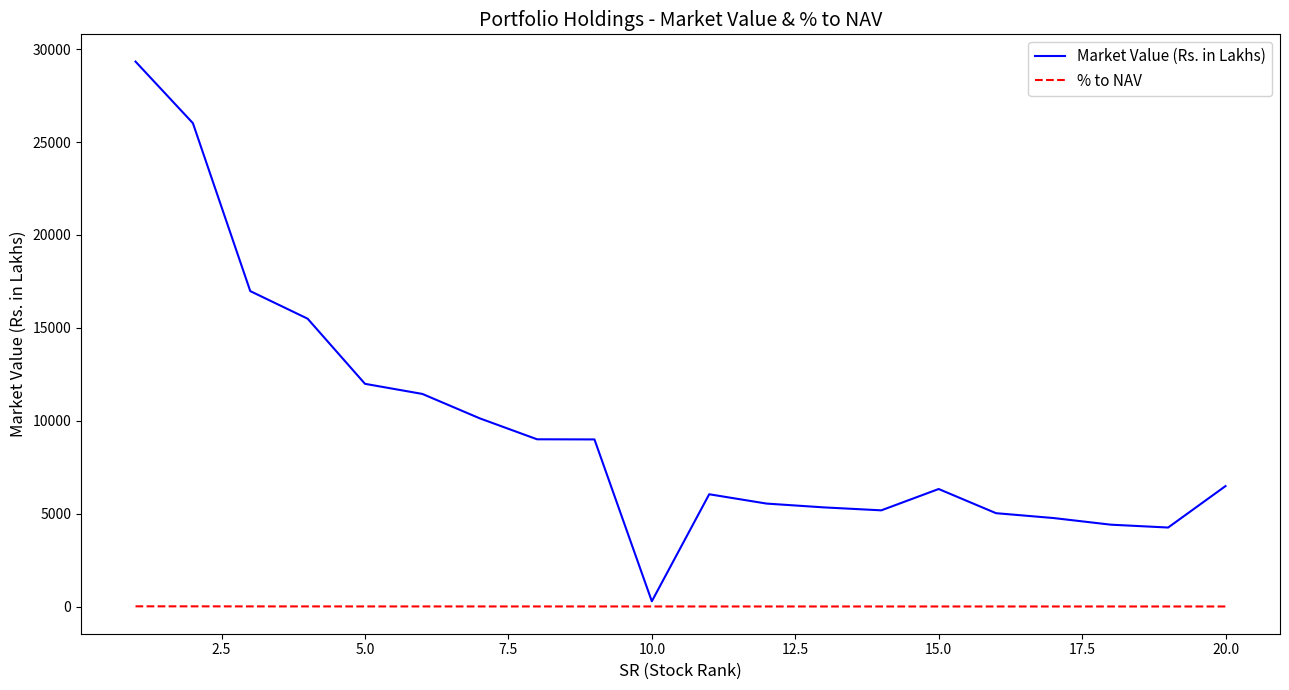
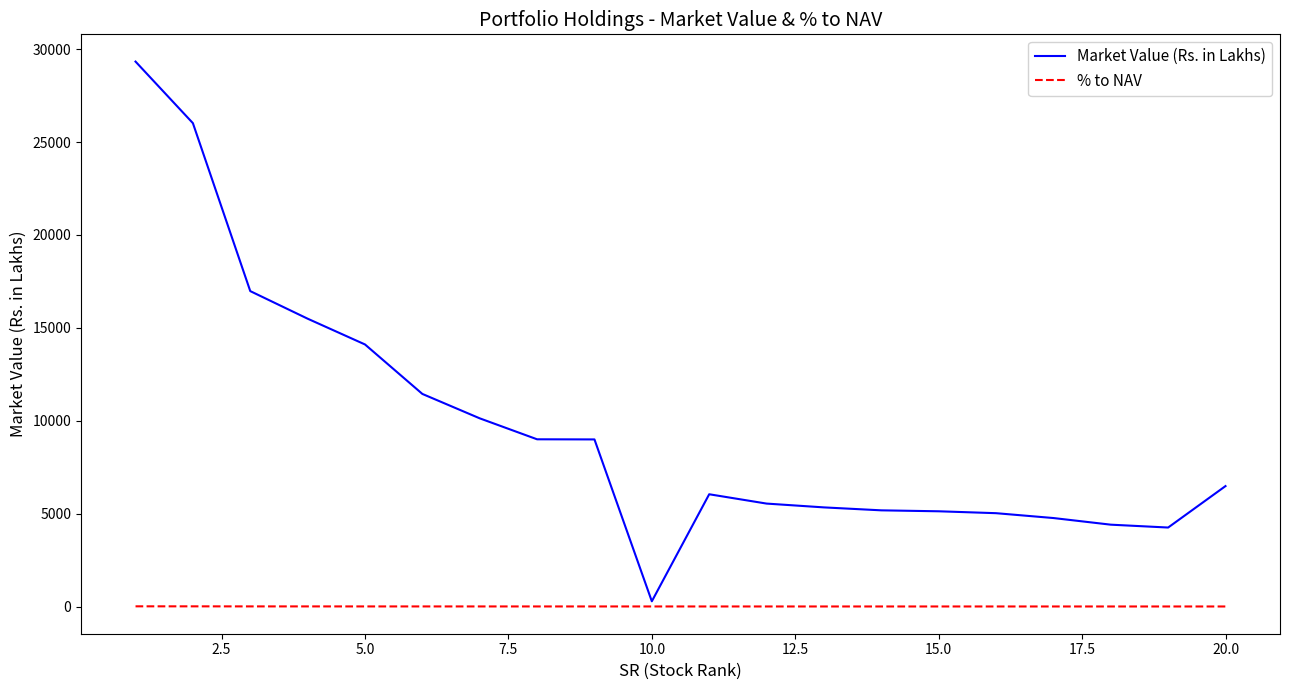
Market Value (Rs. in Lakhs), 5.0: 12000 -> 14100
Market Value (Rs. in Lakhs), 15.0: 6300 -> 5100
